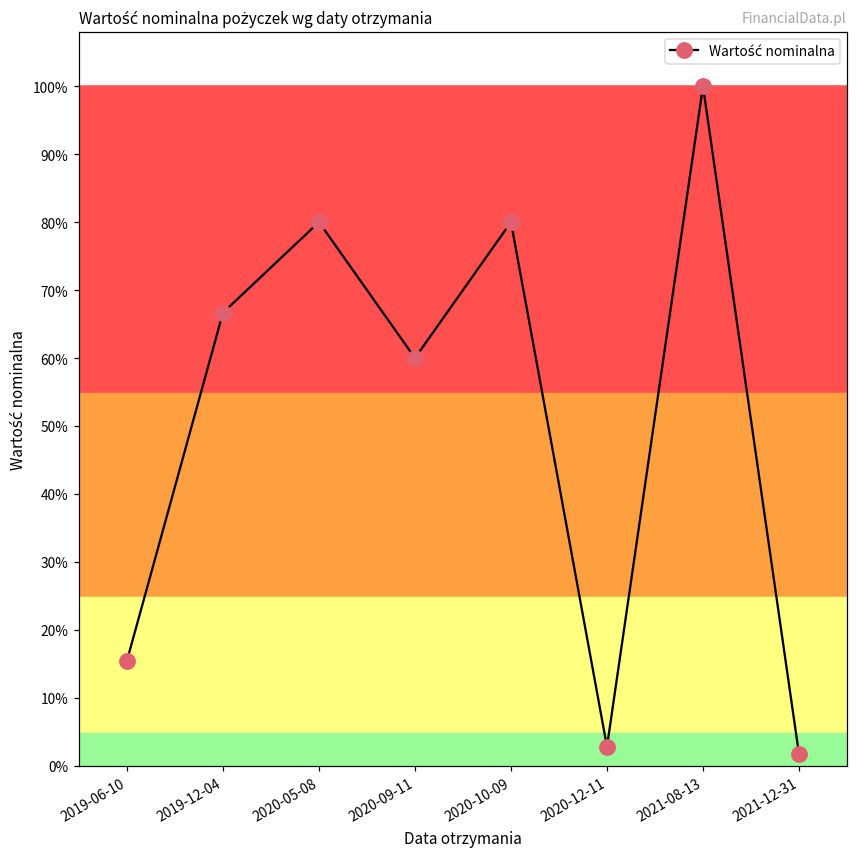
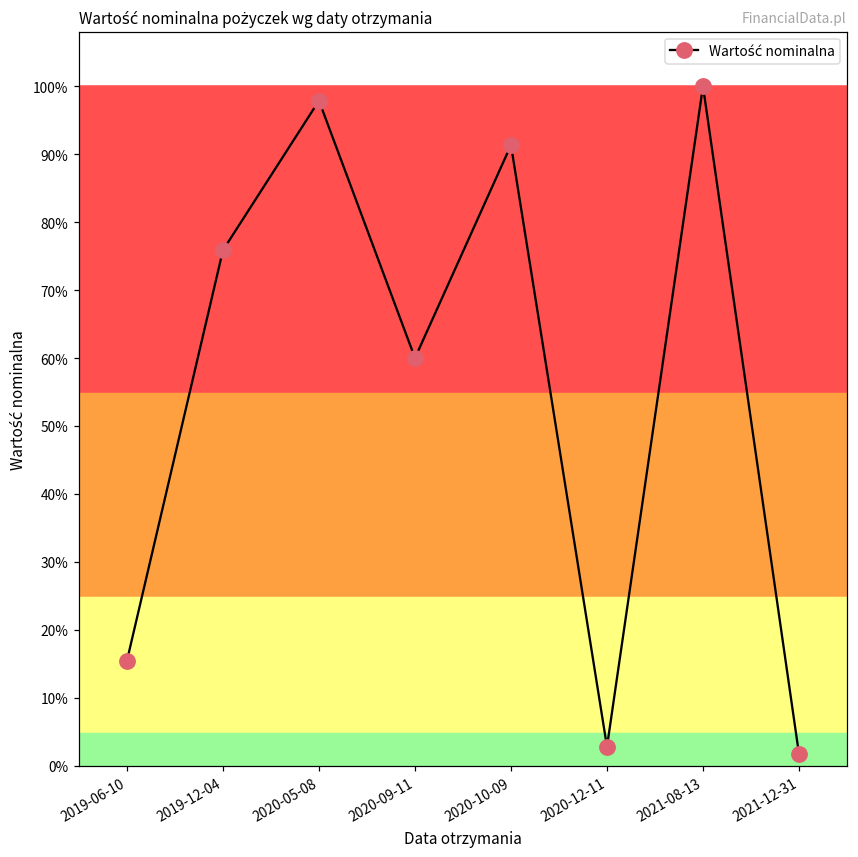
2019-12-04: 67% -> 76%
2020-05-08: 80% -> 98%
2020-10-09: 80% -> 91%
